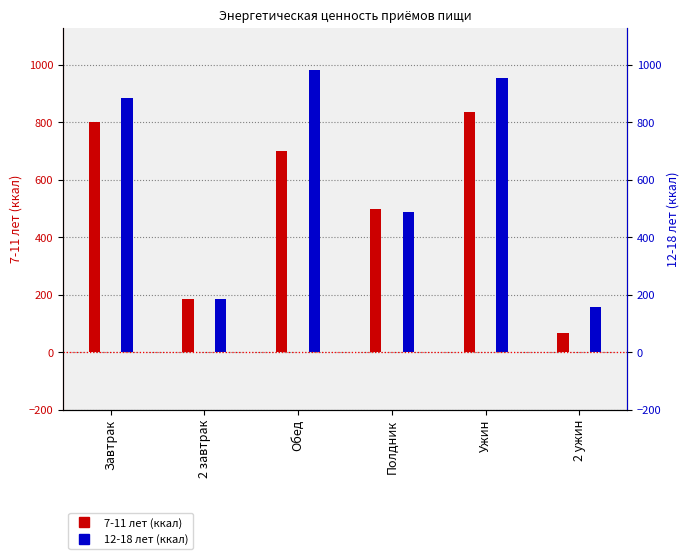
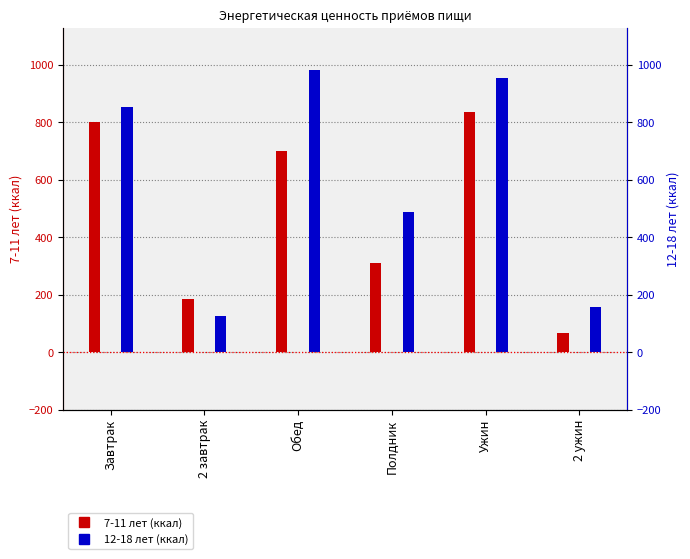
12-18 лет (ккал), Завтрак: 880 -> 850
12-18 лет (ккал), 2 завтрак: 190 -> 130
7-11 лет (ккал), Полдник: 500 -> 310
